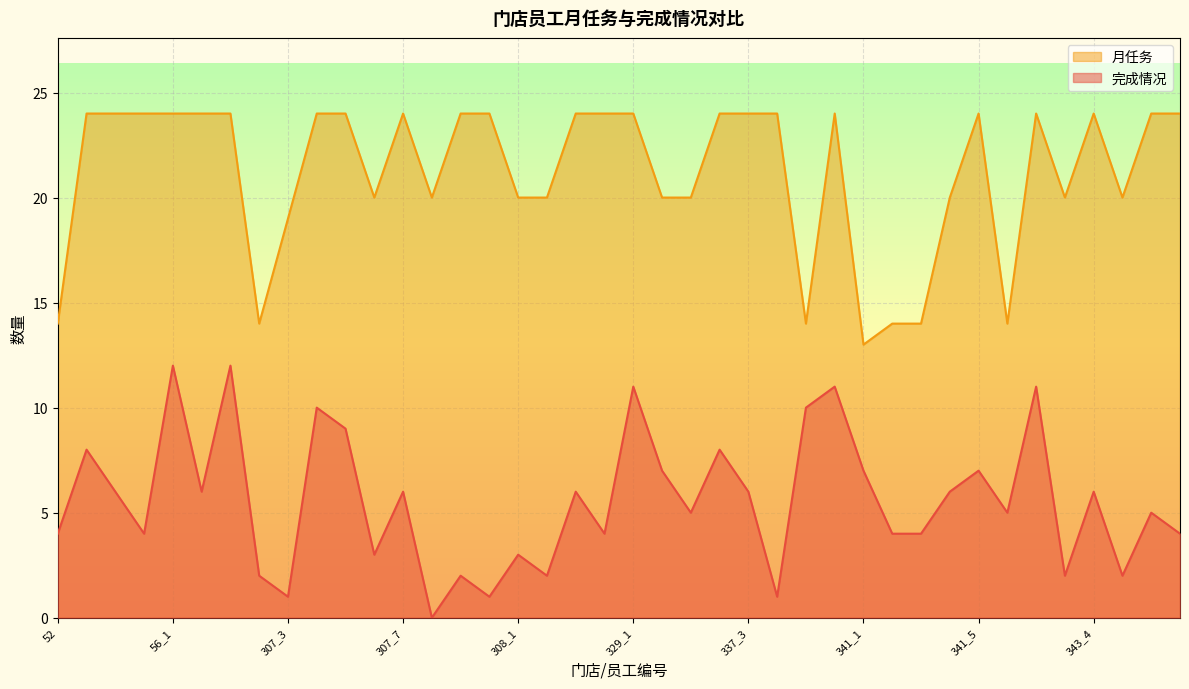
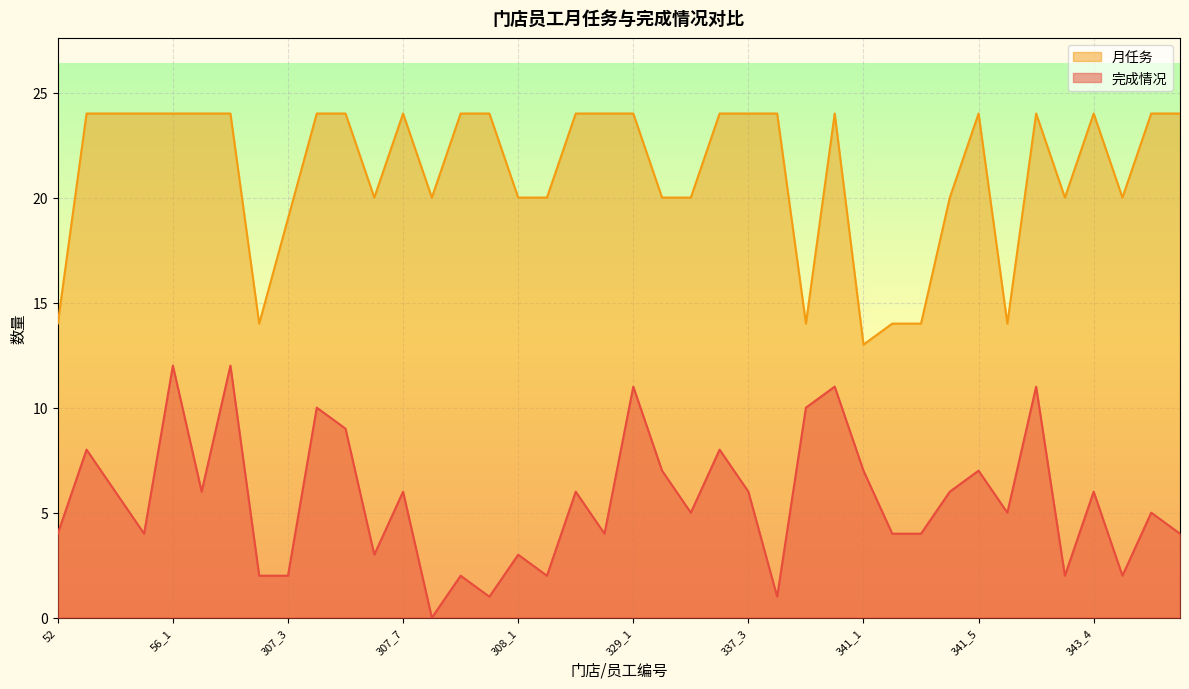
完成情况, 307_3: 1 -> 2
